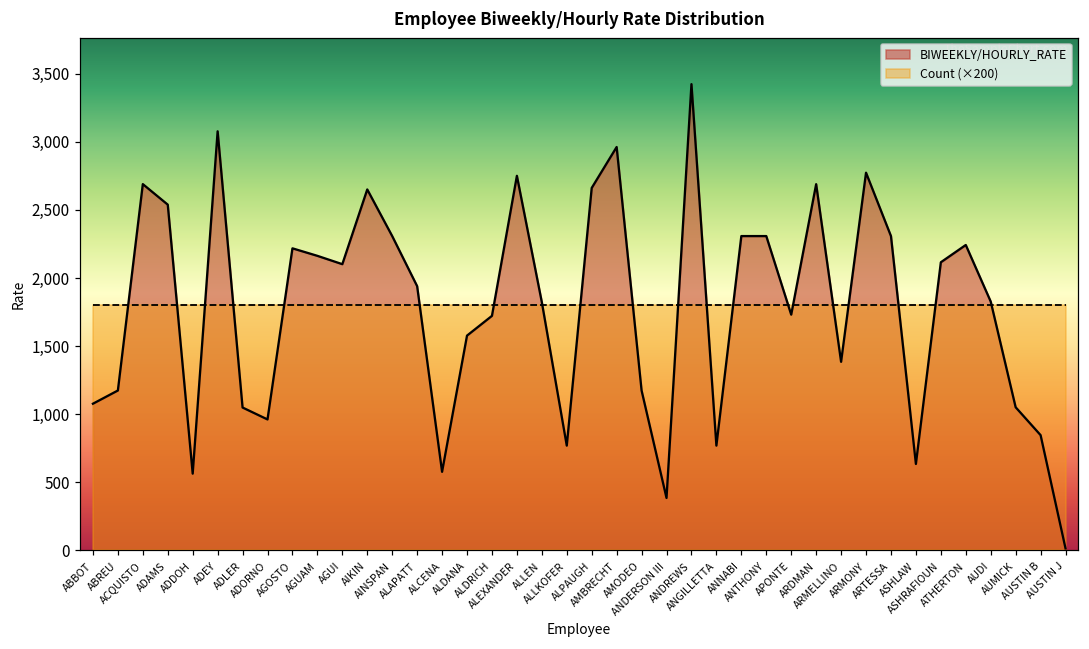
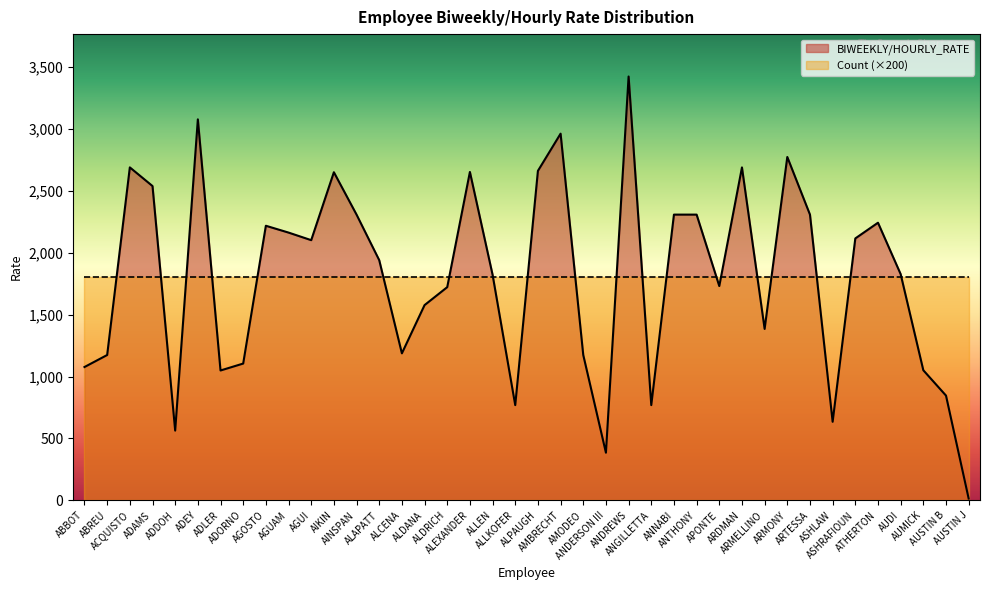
BIWEEKLY/HOURLY_RATE, ADORNO: 960 -> 1,100
BIWEEKLY/HOURLY_RATE, ALCENA: 580 -> 1,190
BIWEEKLY/HOURLY_RATE, ALEXANDER: 2,750 -> 2,650
